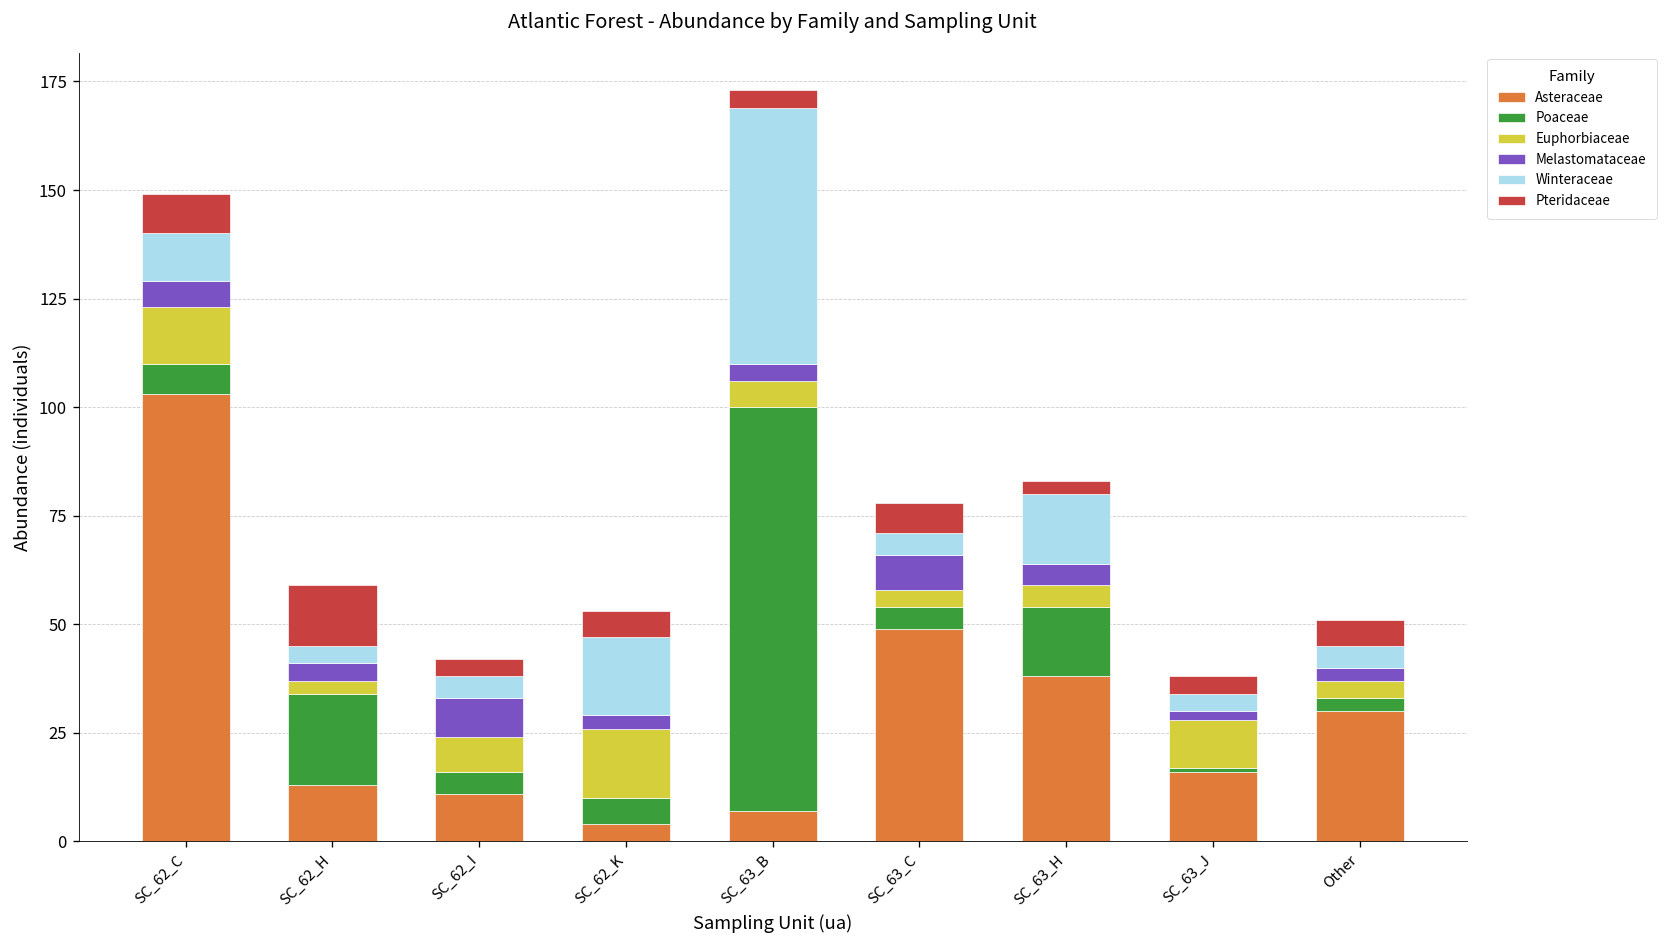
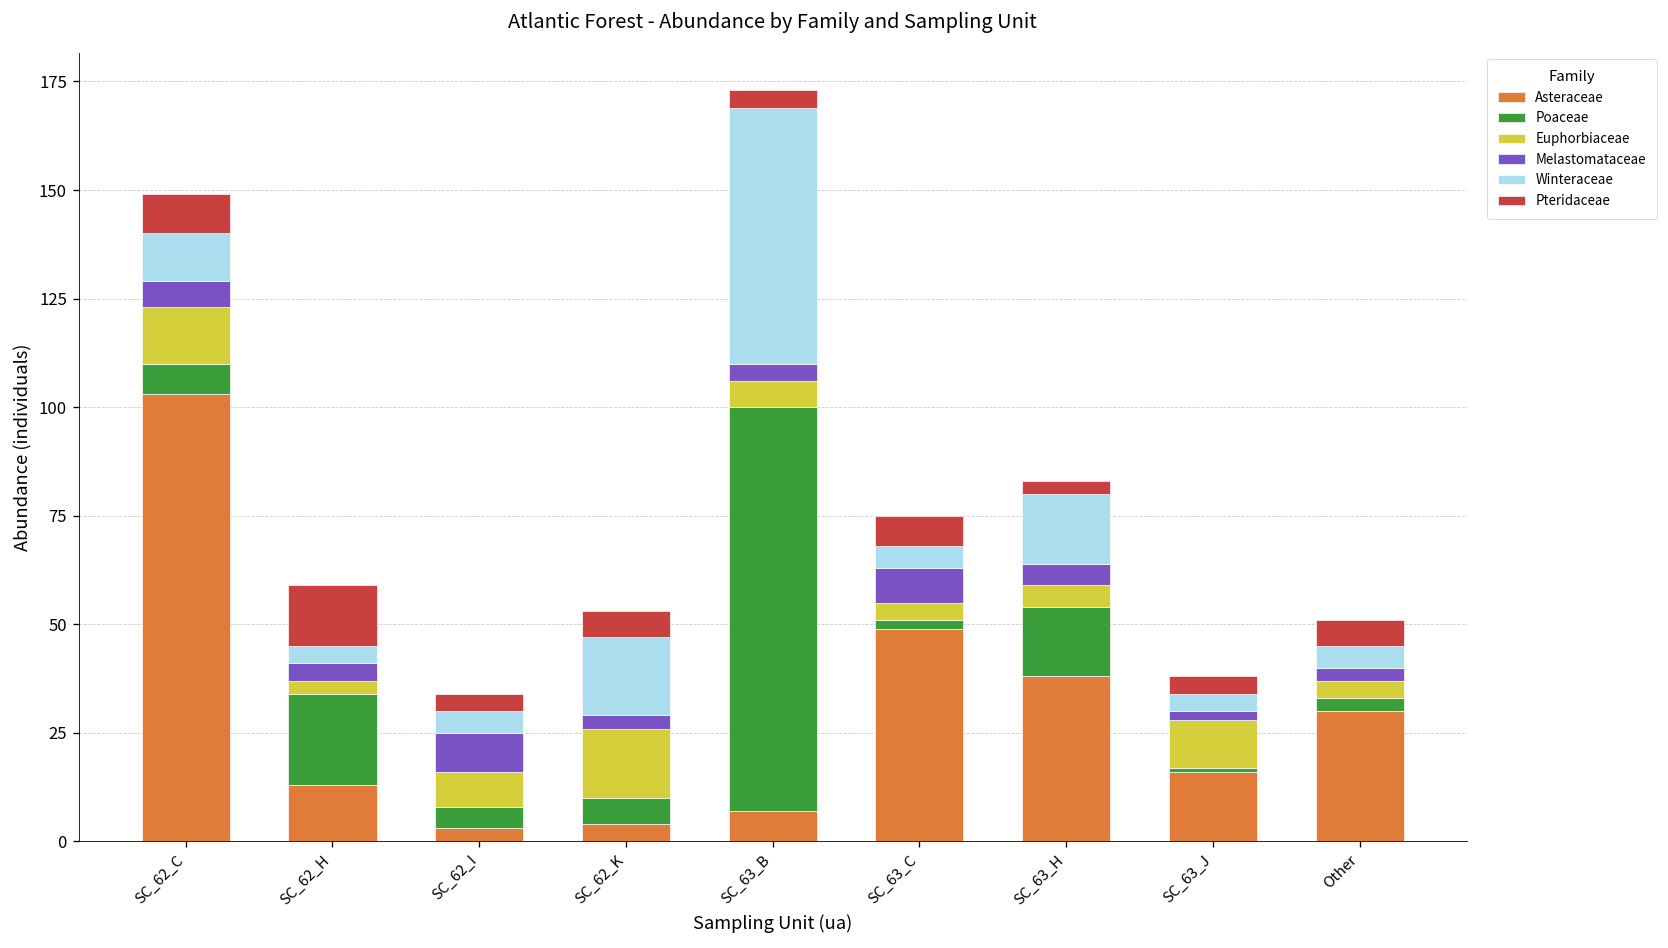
Asteraceae, SC_62_I: 11 -> 3
Poaceae, SC_63_C: 5 -> 2
